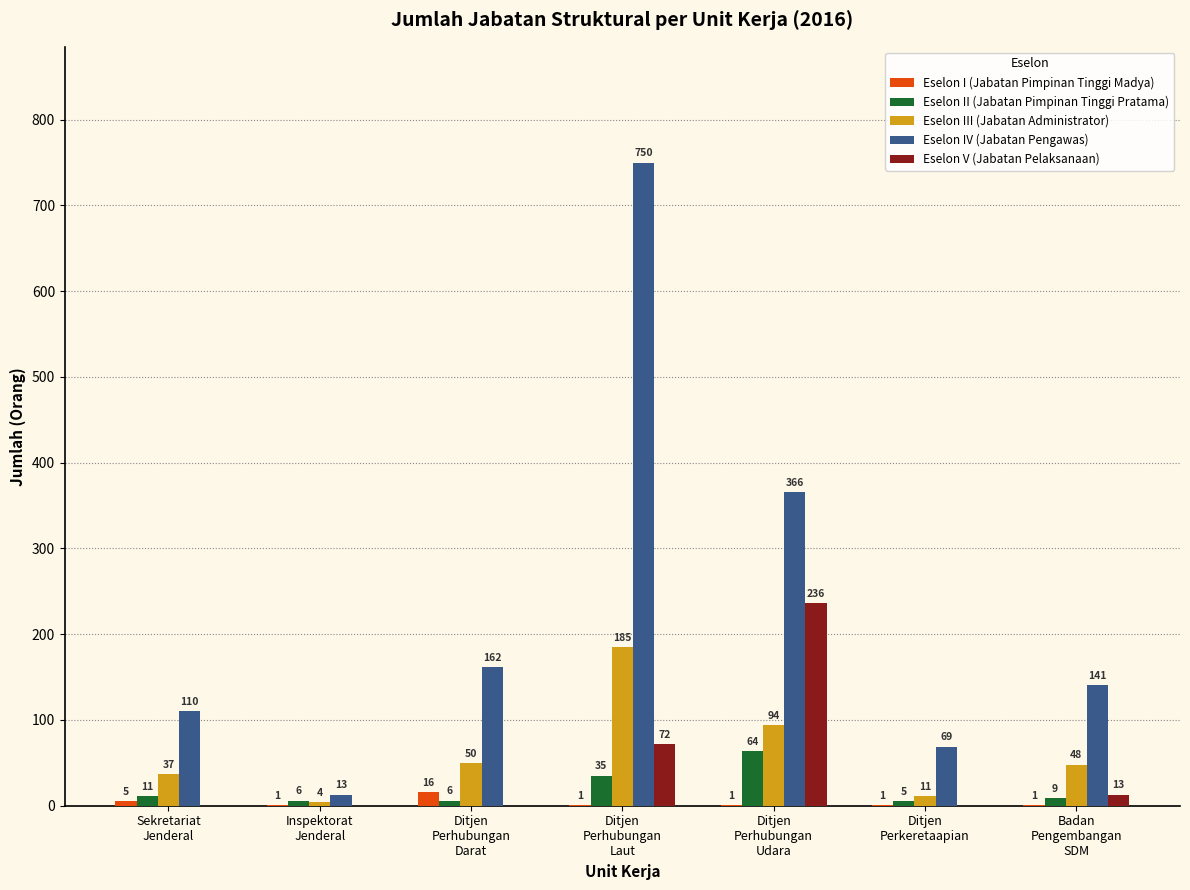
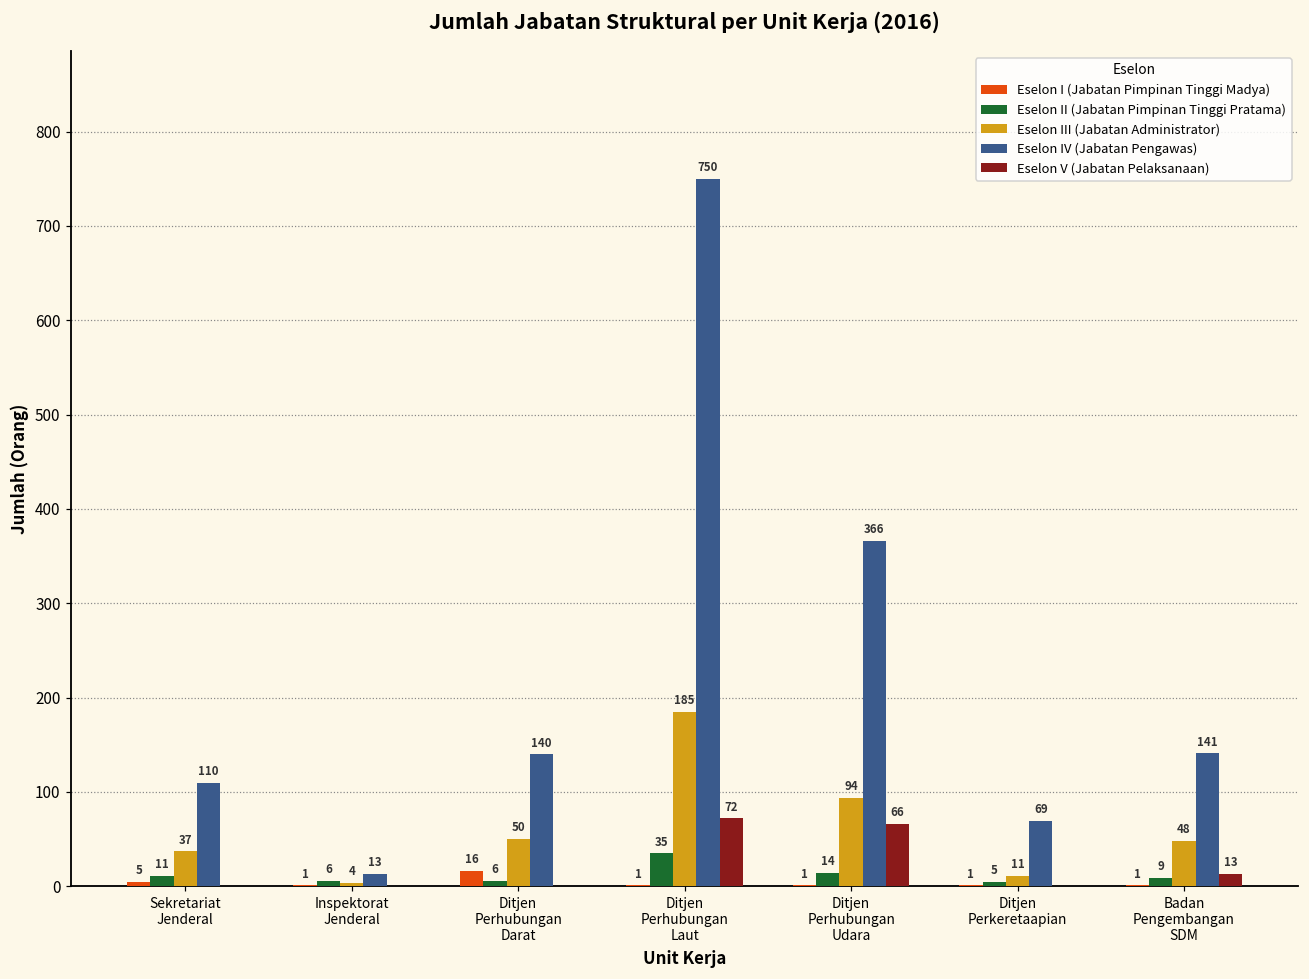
Eselon IV (Jabatan Pengawas), Ditjen Perhubungan Darat: 162 -> 140
Eselon II (Jabatan Pimpinan Tinggi Pratama), Ditjen Perhubungan Udara: 64 -> 14
Eselon V (Jabatan Pelaksanaan), Ditjen Perhubungan Udara: 236 -> 66
